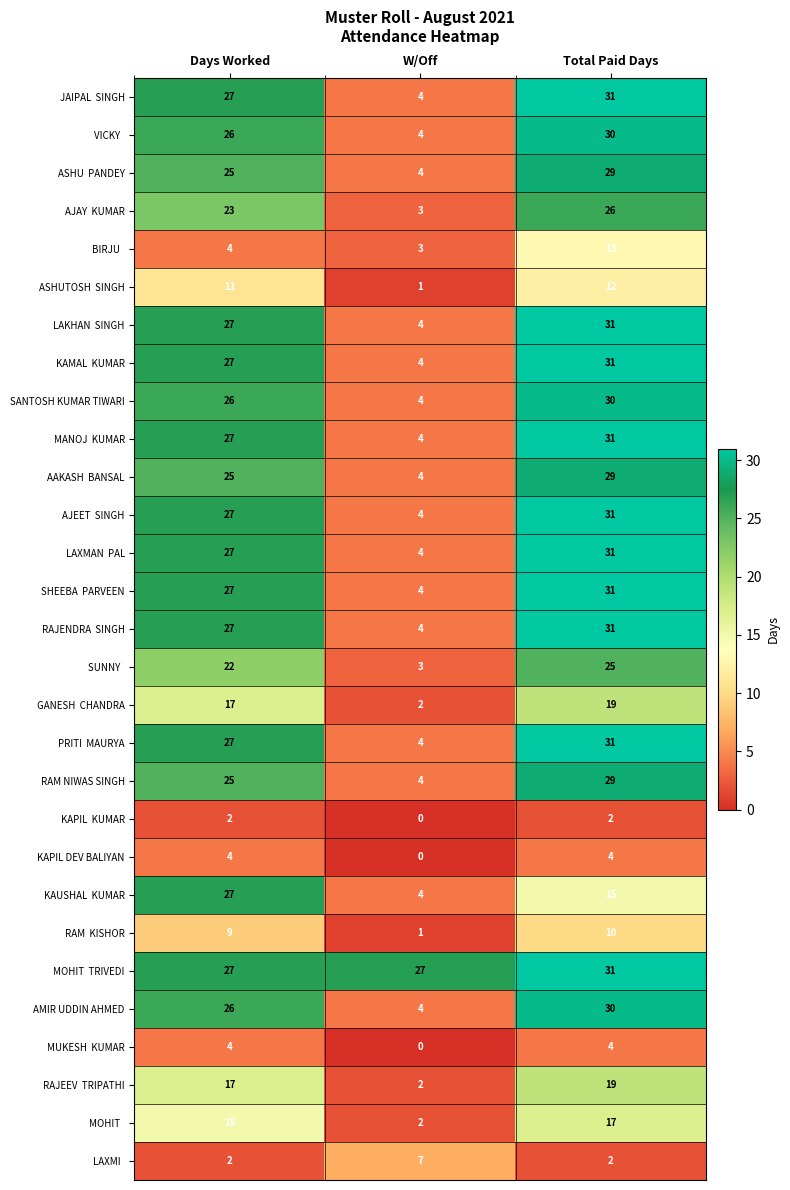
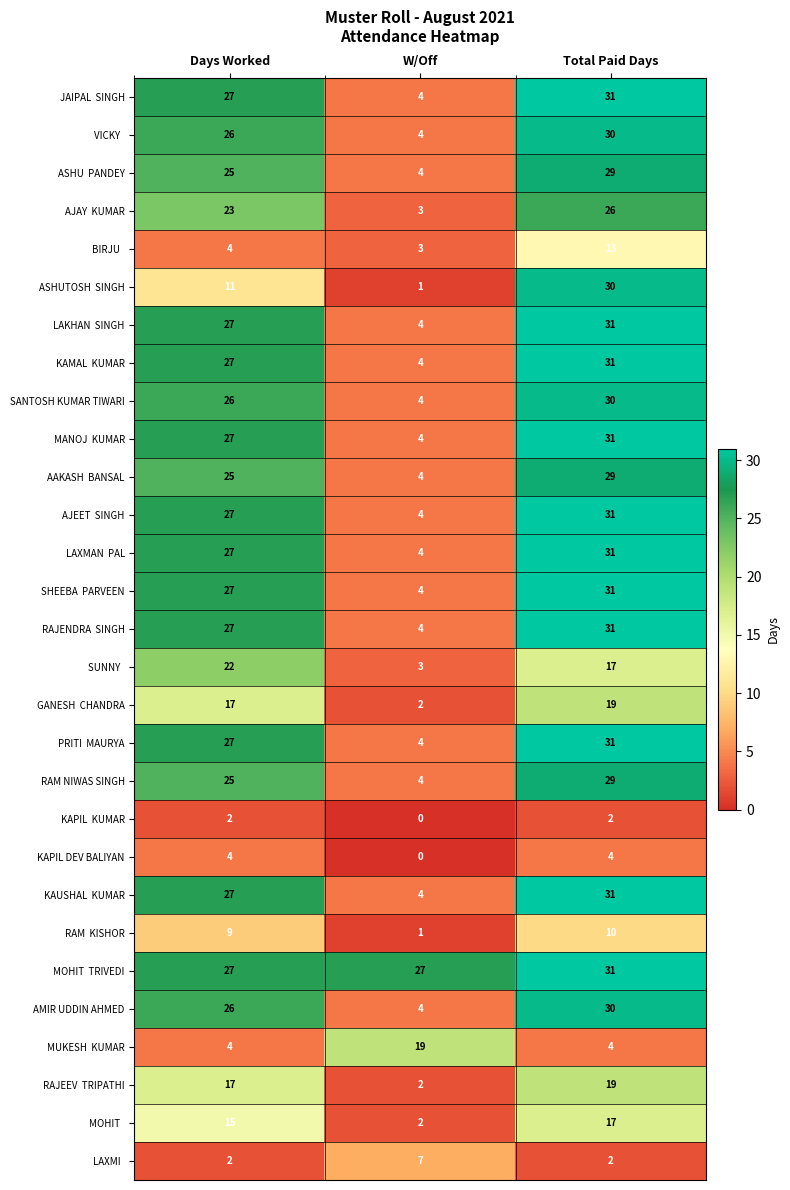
ASHUTOSH SINGH, Total Paid Days: 12 -> 30
SUNNY, Total Paid Days: 25 -> 17
KAUSHAL KUMAR, Total Paid Days: 15 -> 31
MUKESH KUMAR, W/Off: 0 -> 19
